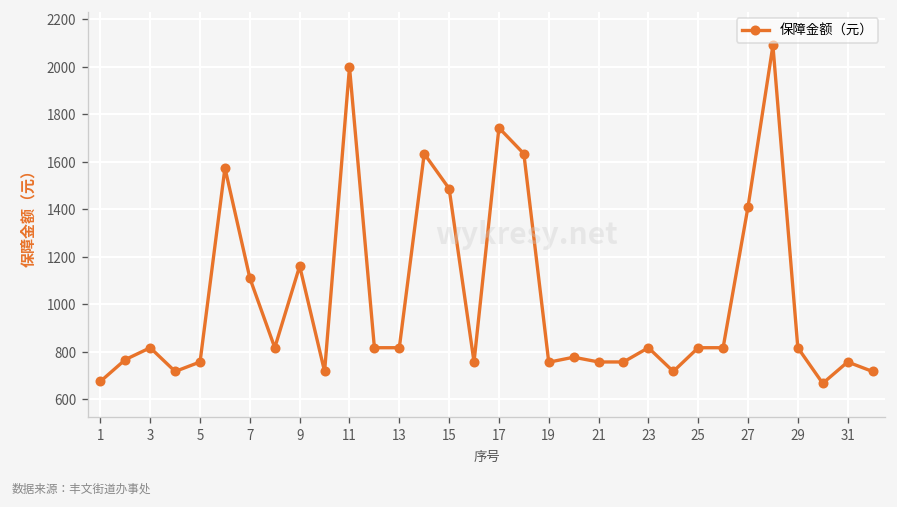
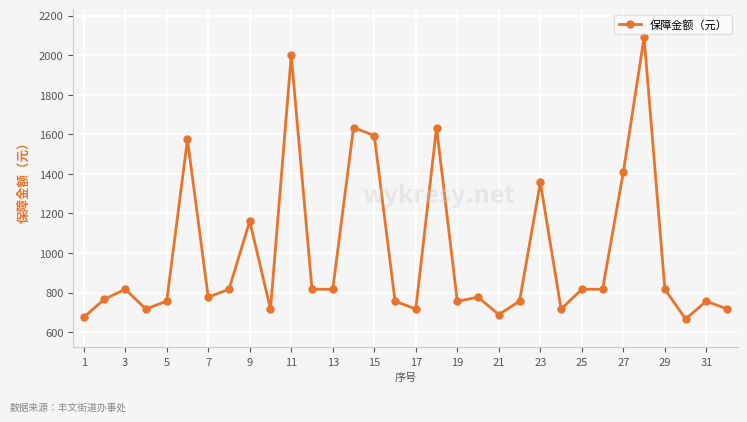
7: 1110 -> 780
15: 1490 -> 1590
17: 1740 -> 720
21: 760 -> 690
23: 820 -> 1360
